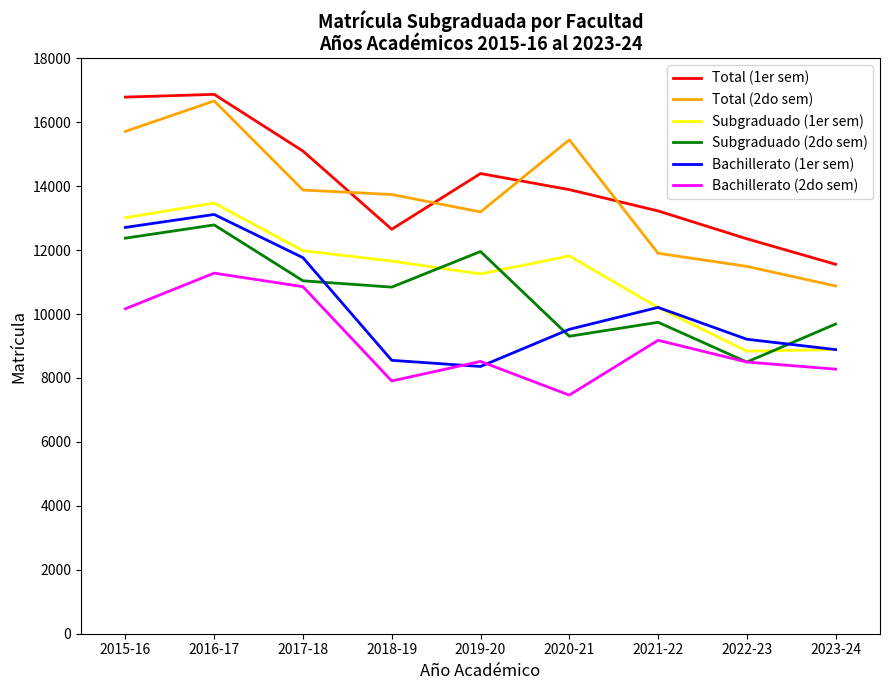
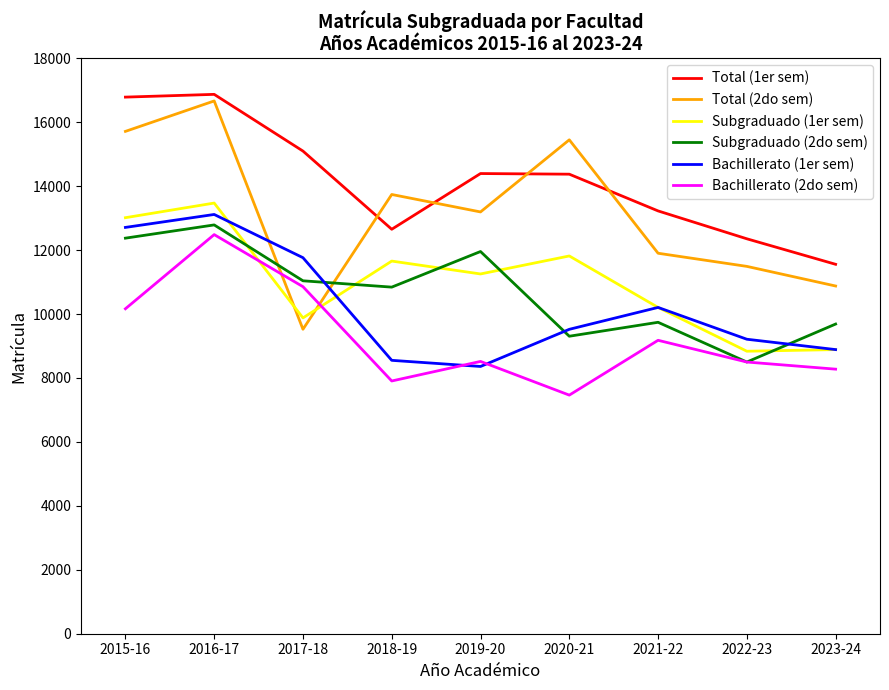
Bachillerato (2do sem), 2016-17: 11300 -> 12500
Total (2do sem), 2017-18: 13900 -> 9500
Subgraduado (1er sem), 2017-18: 12000 -> 9900
Total (1er sem), 2020-21: 13900 -> 14400
